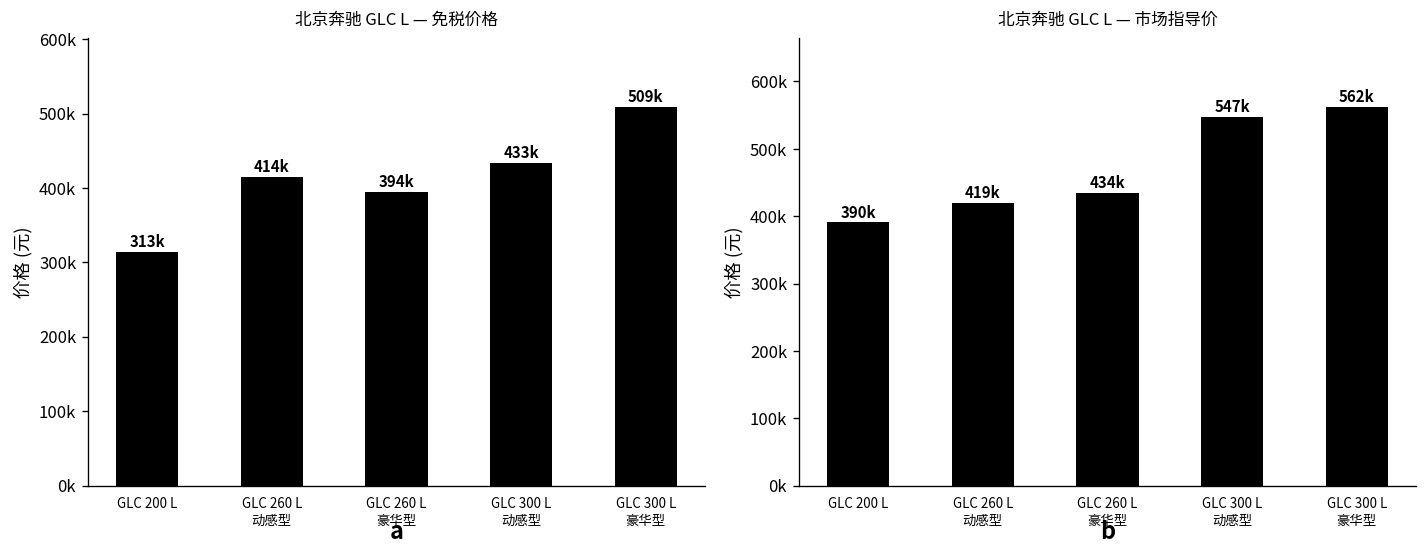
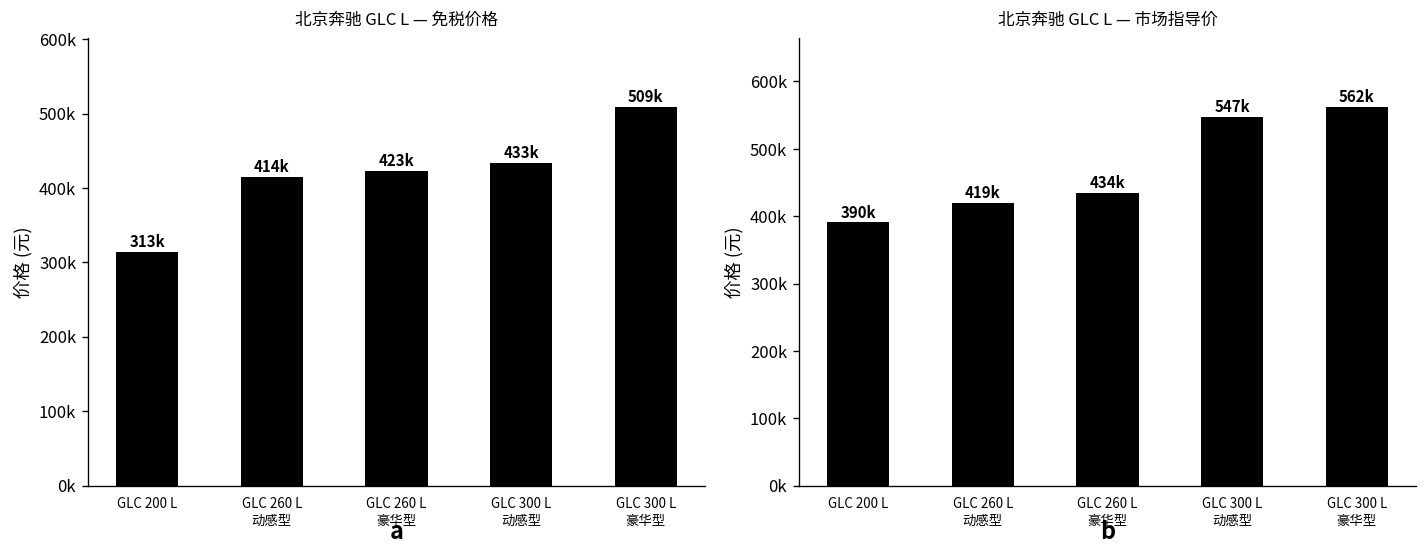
北京奔驰 GLC L — 免税价格, GLC 260 L 豪华型: 394k -> 423k
